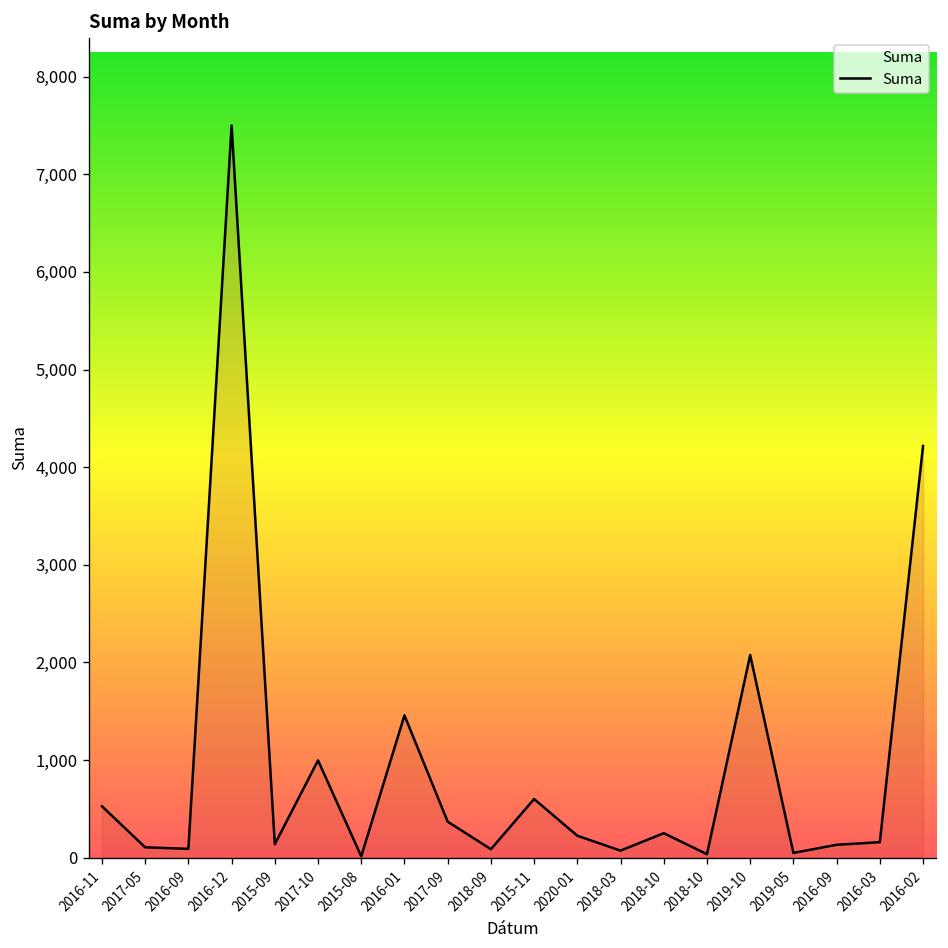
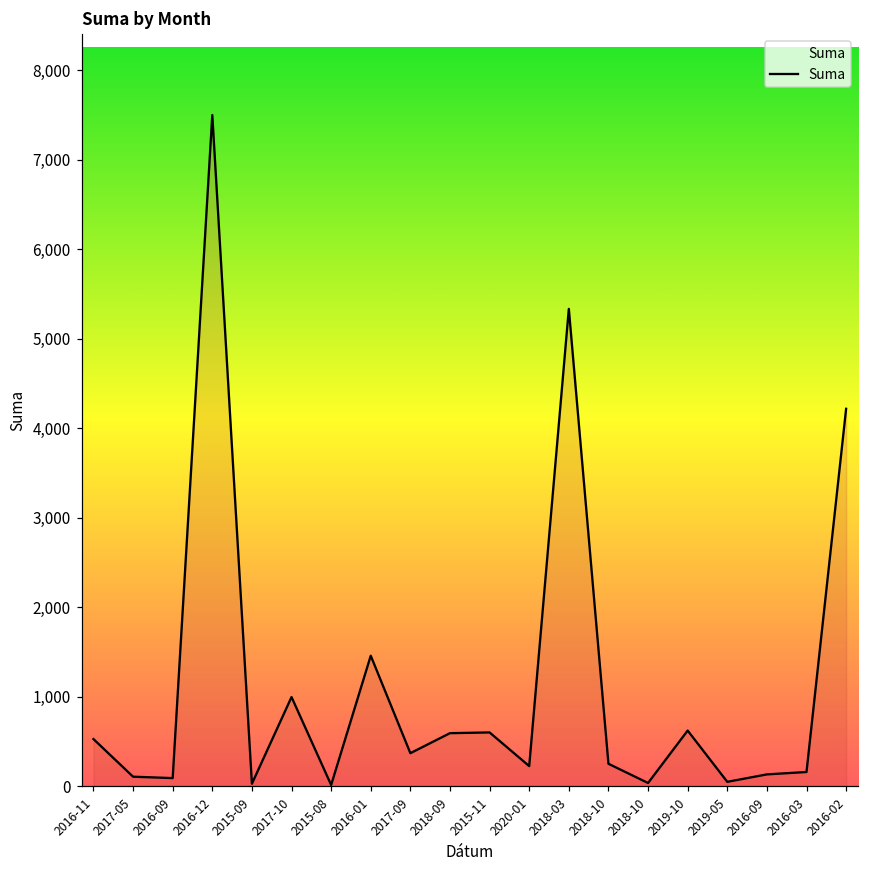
2015-09: 100 -> 0
2018-09: 100 -> 600
2018-03: 100 -> 5,300
2019-10: 2,100 -> 600
